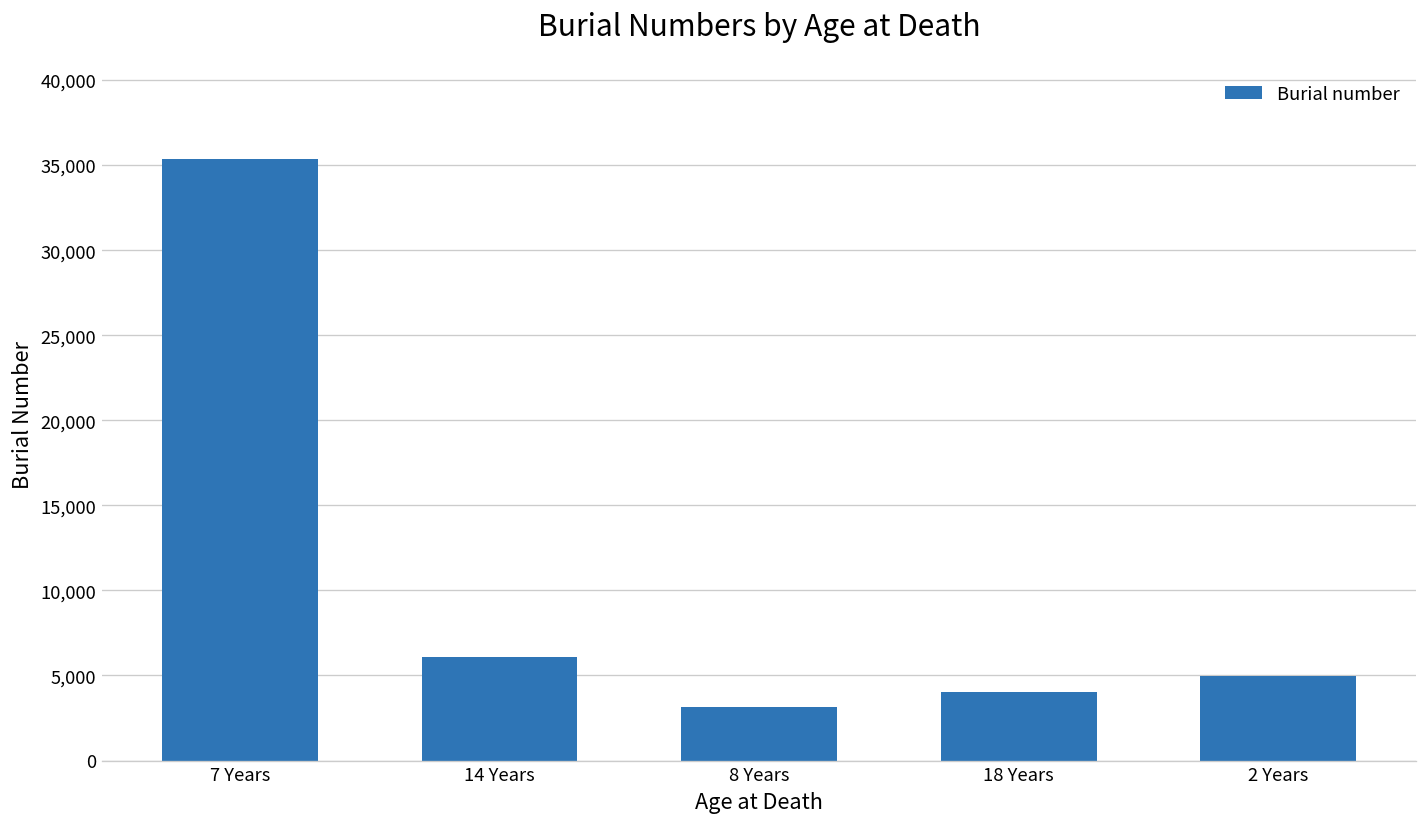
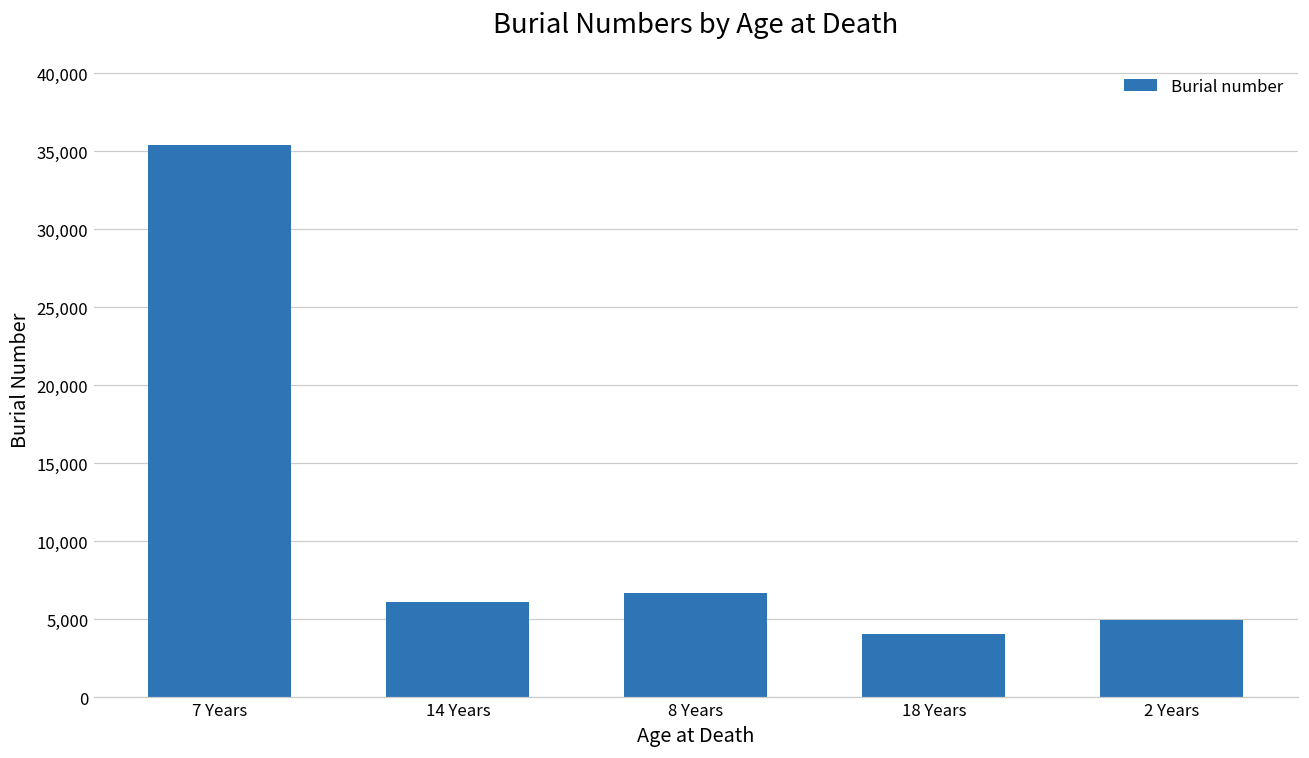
8 Years: 3,100 -> 6,600
